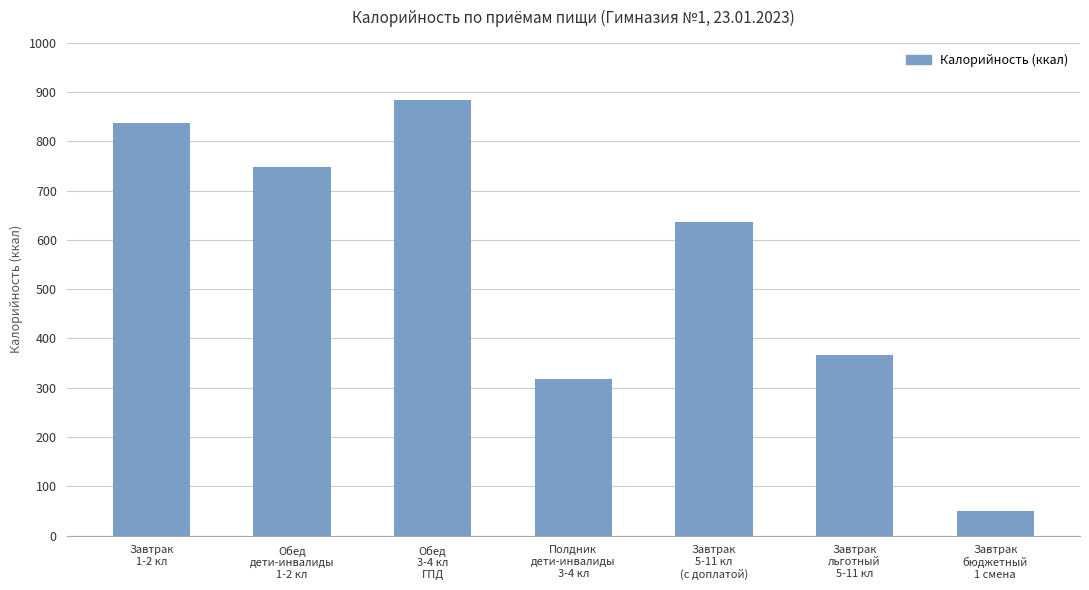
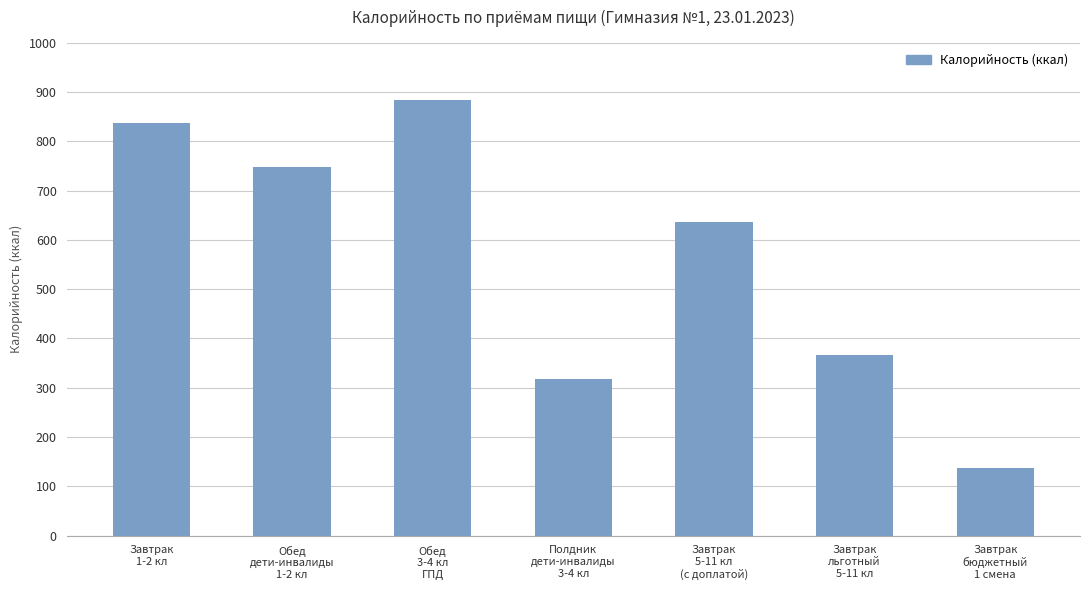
Завтрак бюджетный 1 смена: 50 -> 140
